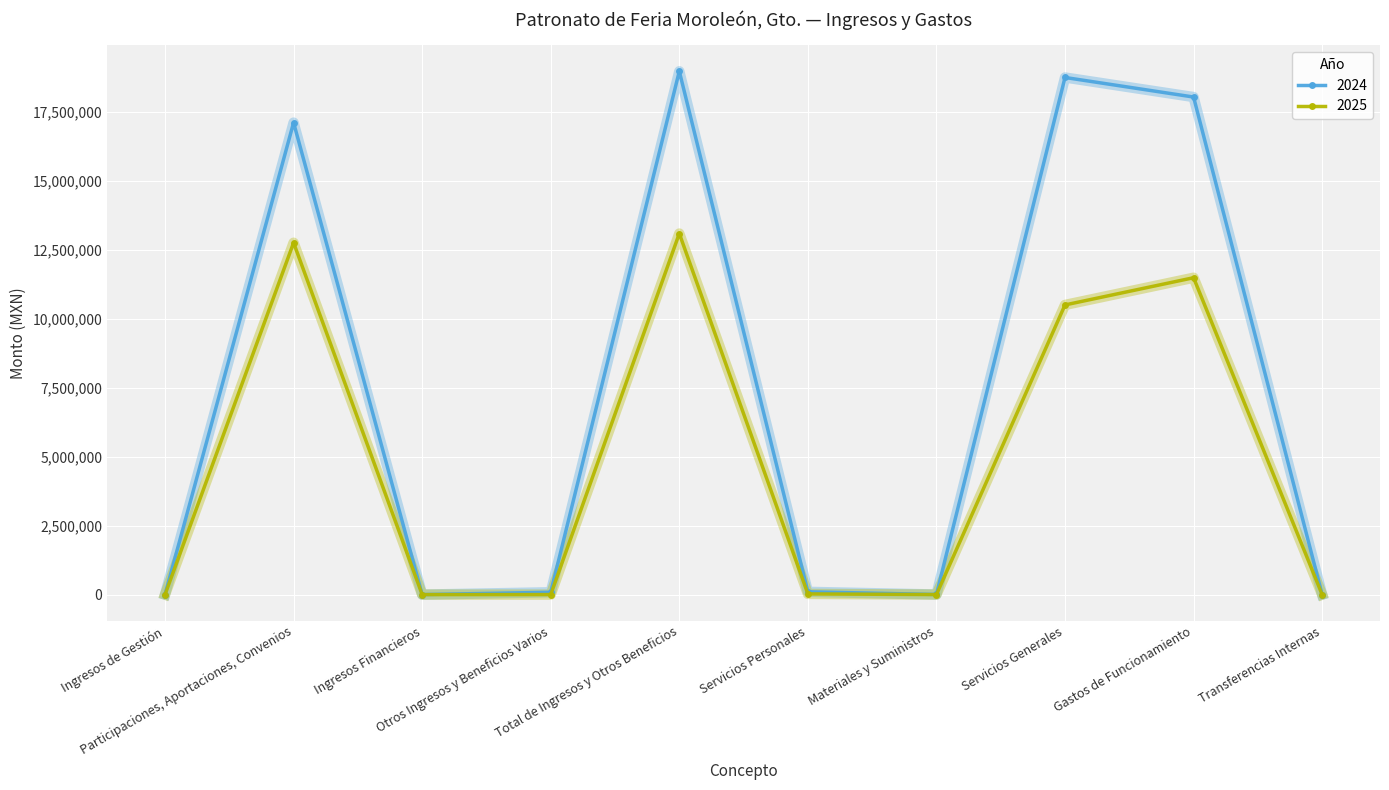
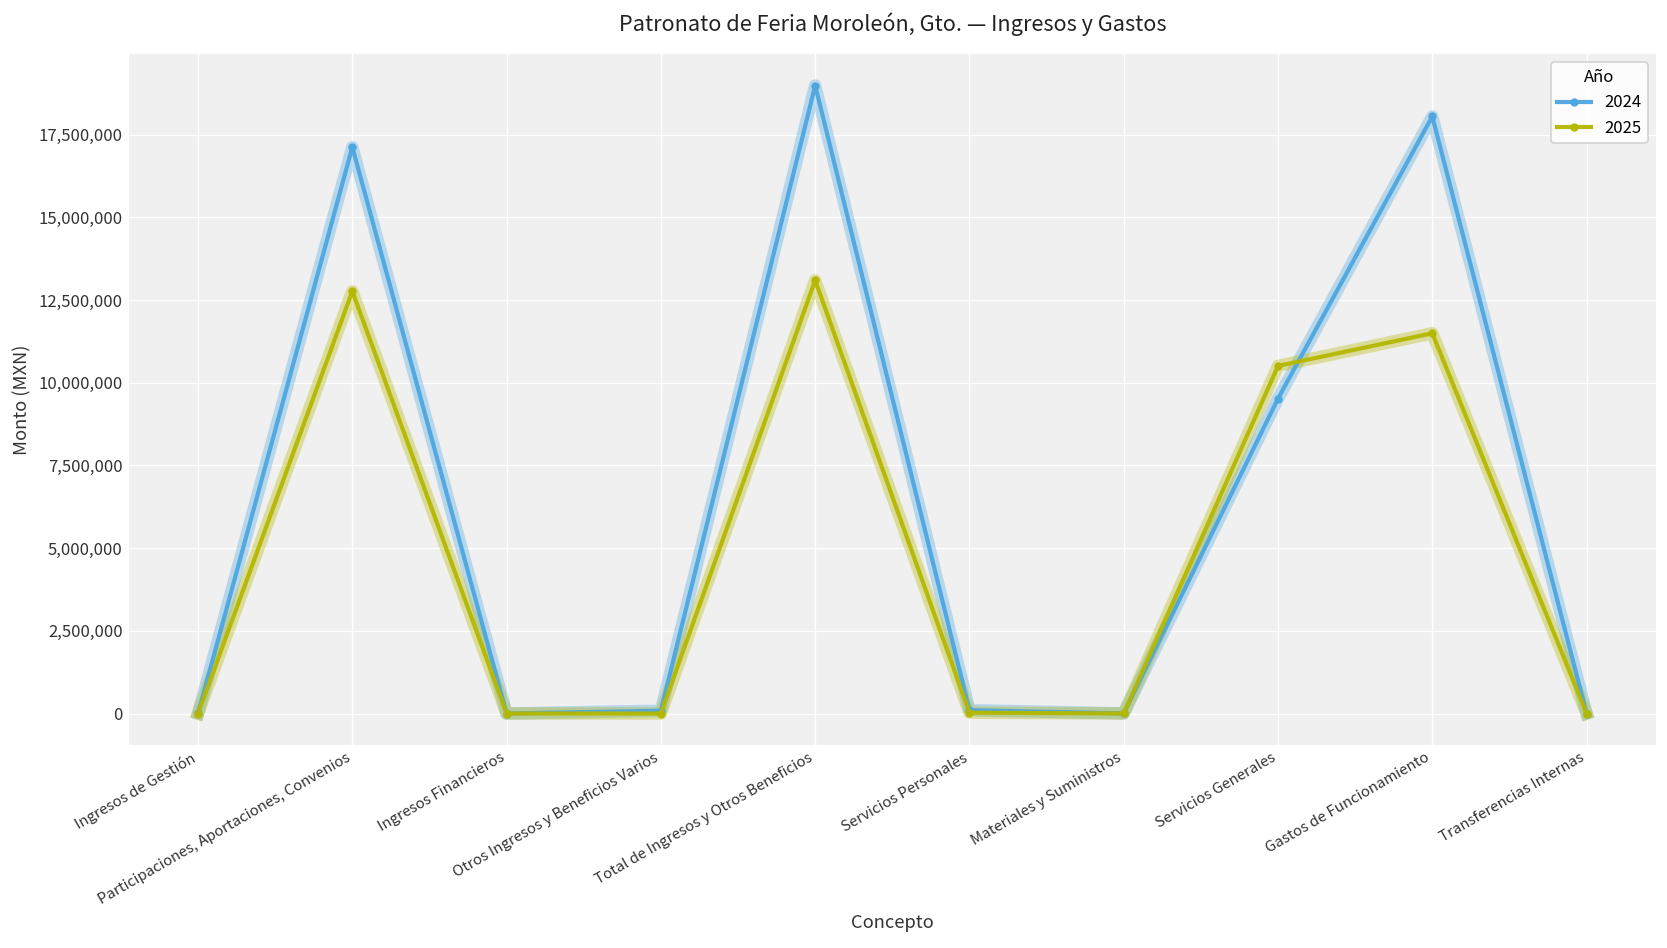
2024, Servicios Generales: 18,800,000 -> 9,500,000
